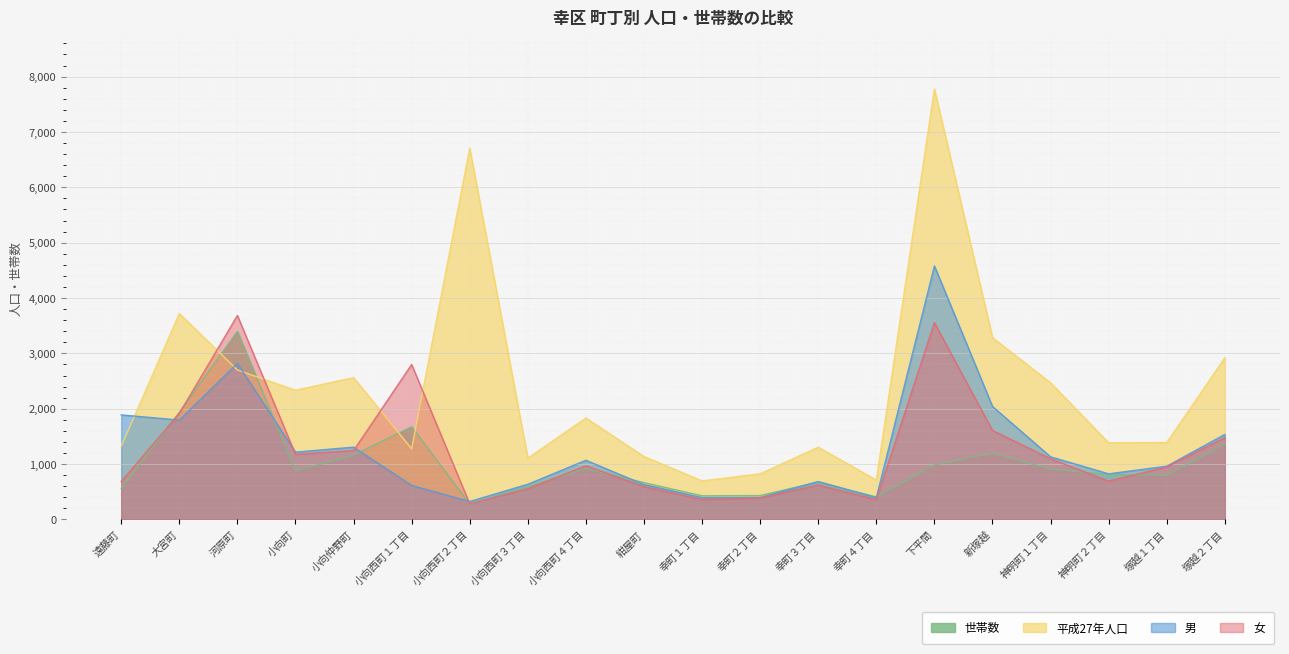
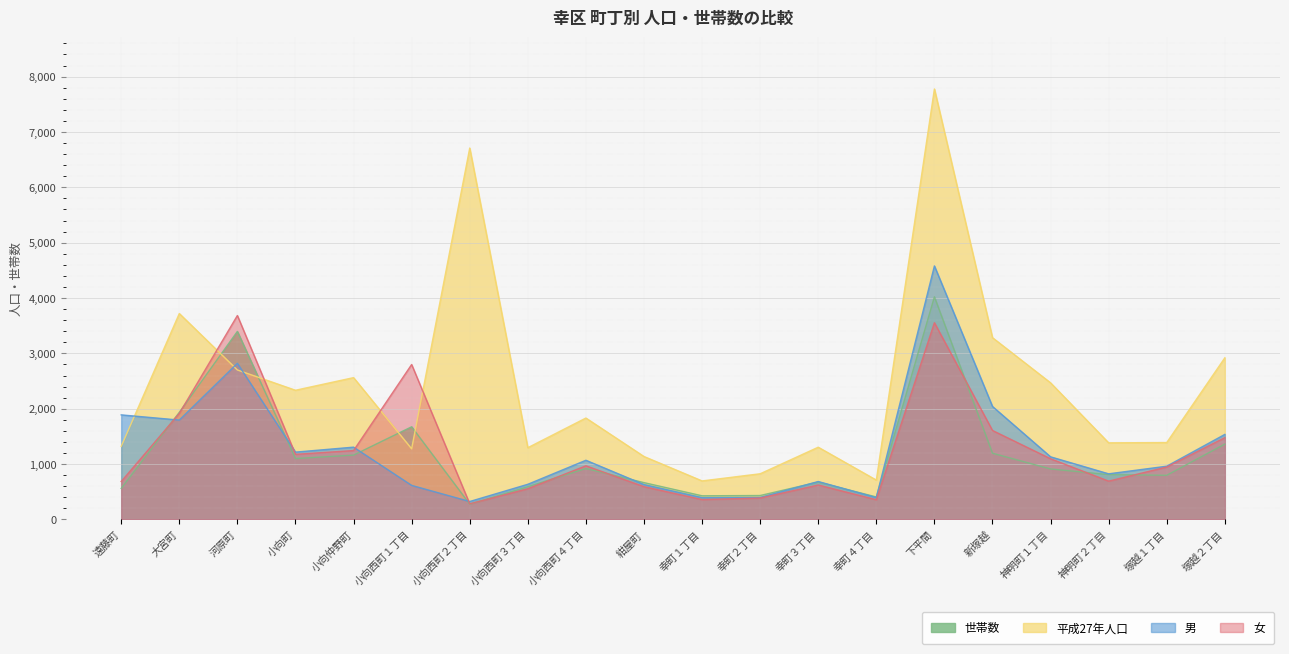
世帯数, 小向町: 900 -> 1,100
平成27年人口, 小向西町３丁目: 1,100 -> 1,300
世帯数, 下平間: 1,000 -> 4,000
